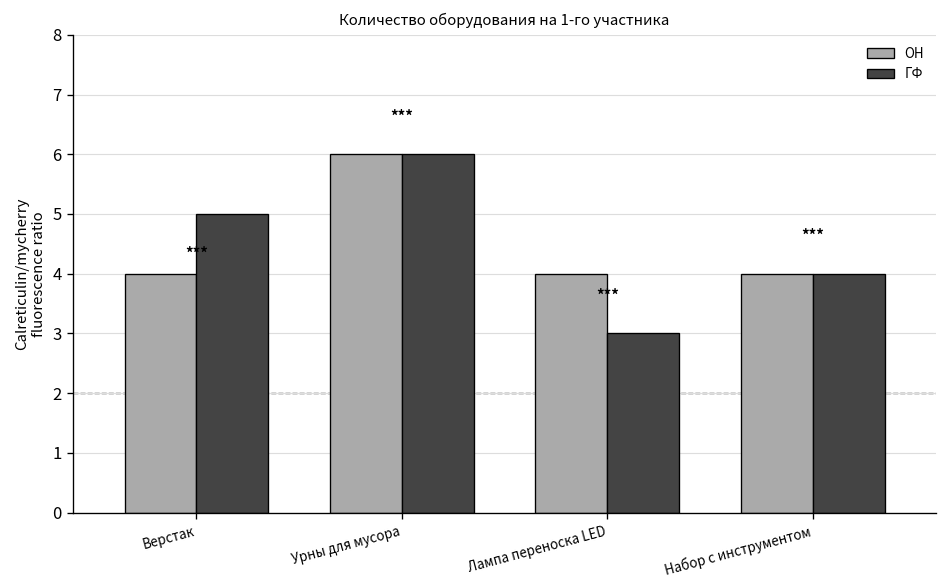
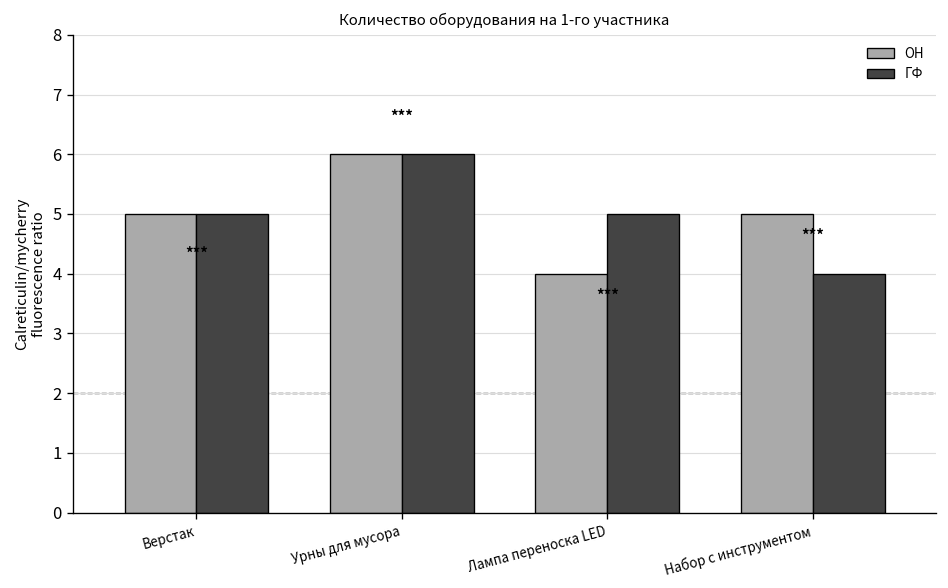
ОН, Верстак: 4 -> 5
ГФ, Лампа переноска LED: 3 -> 5
ОН, Набор с инструментом: 4 -> 5
